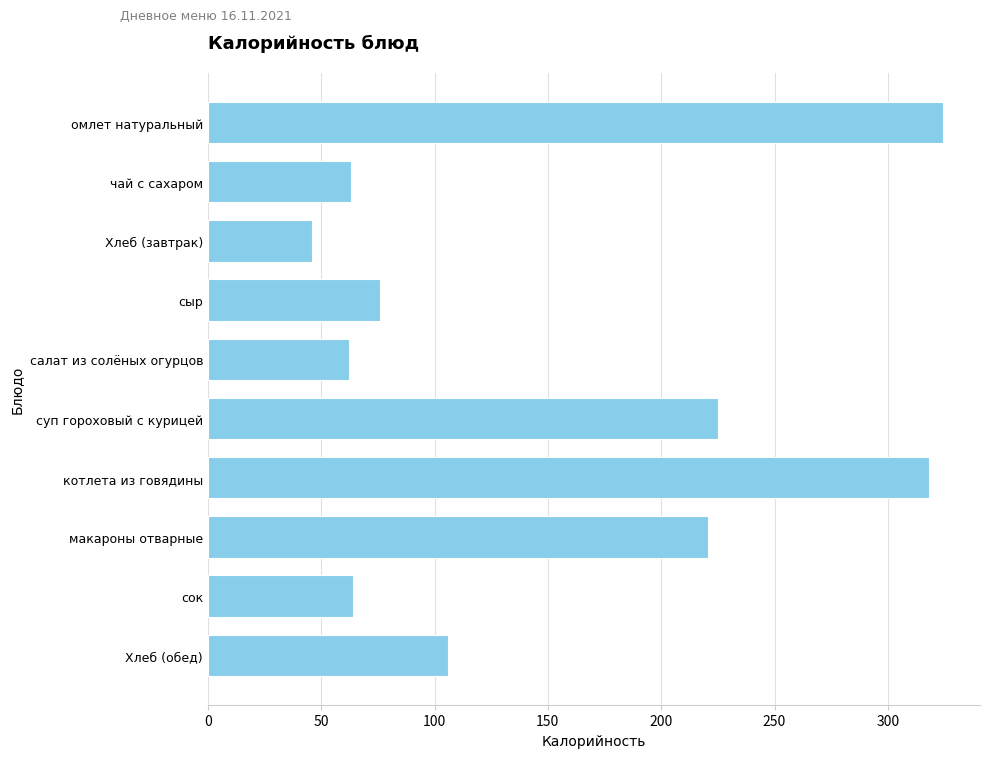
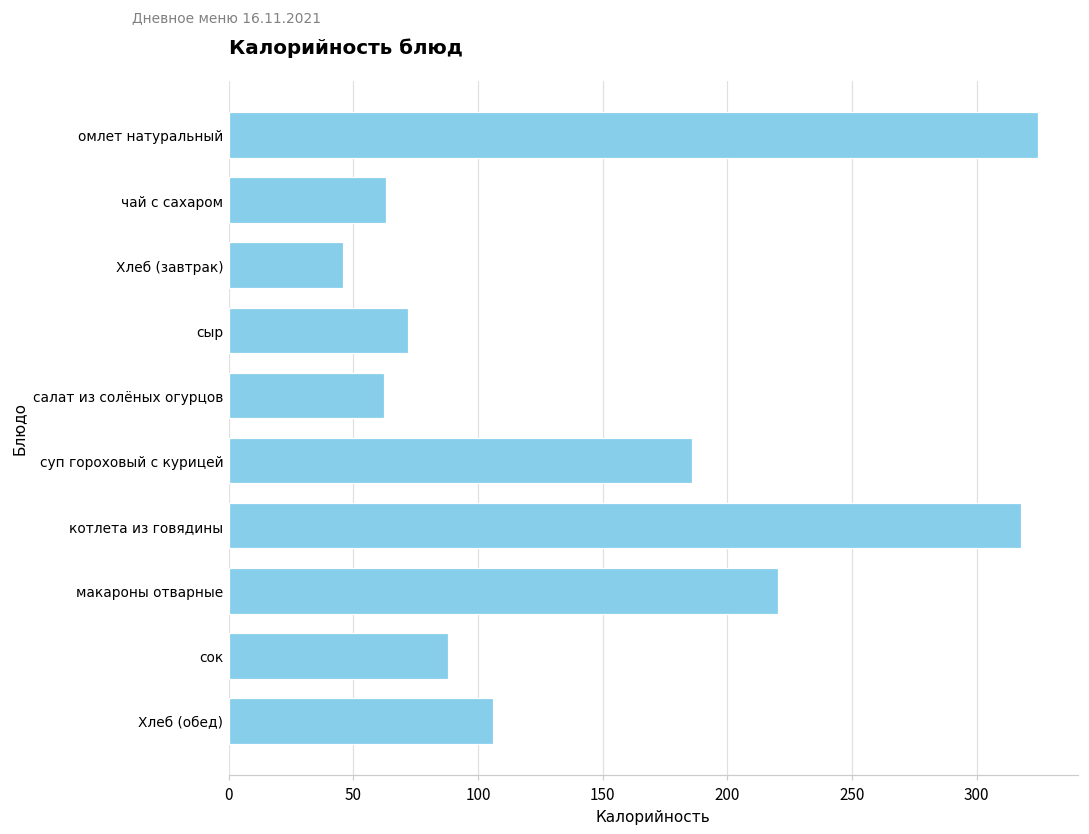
сыр: 76 -> 72
суп гороховый с курицей: 225 -> 186
сок: 64 -> 88
